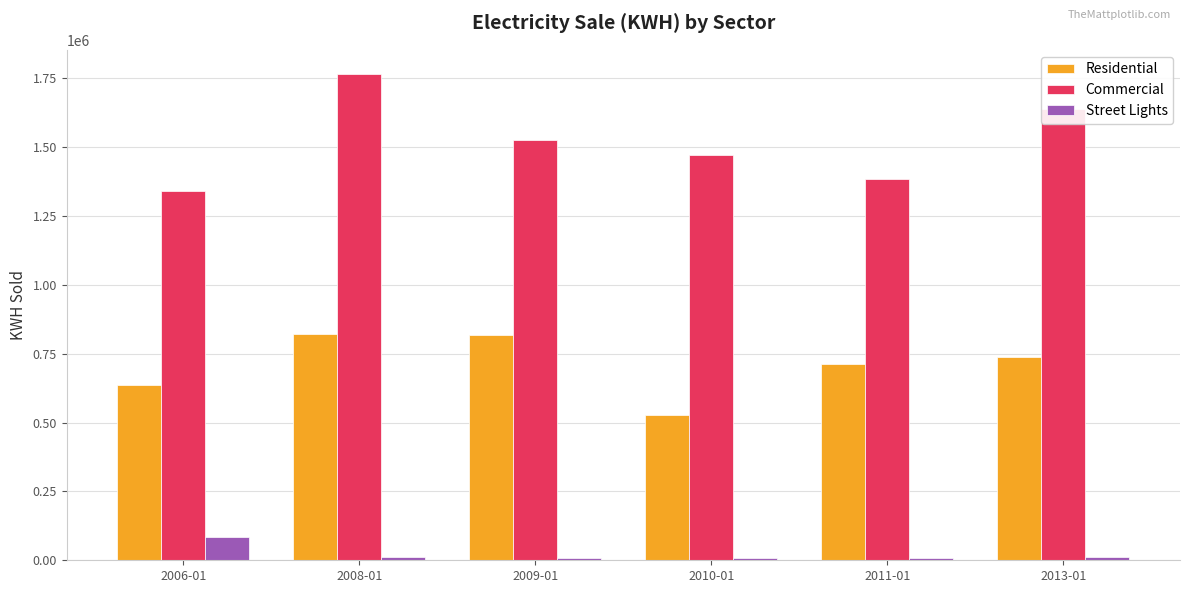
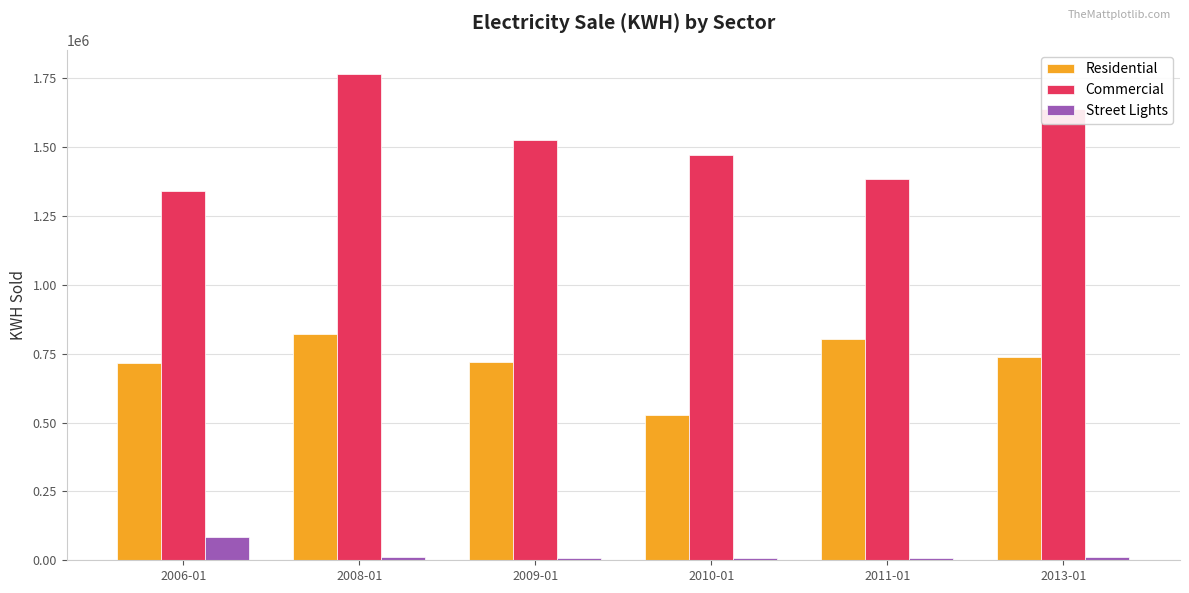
Residential, 2006-01: 630000 -> 720000
Residential, 2009-01: 820000 -> 720000
Residential, 2011-01: 710000 -> 800000
